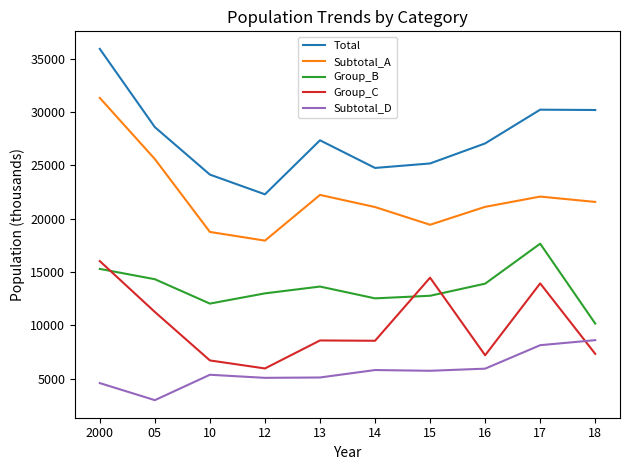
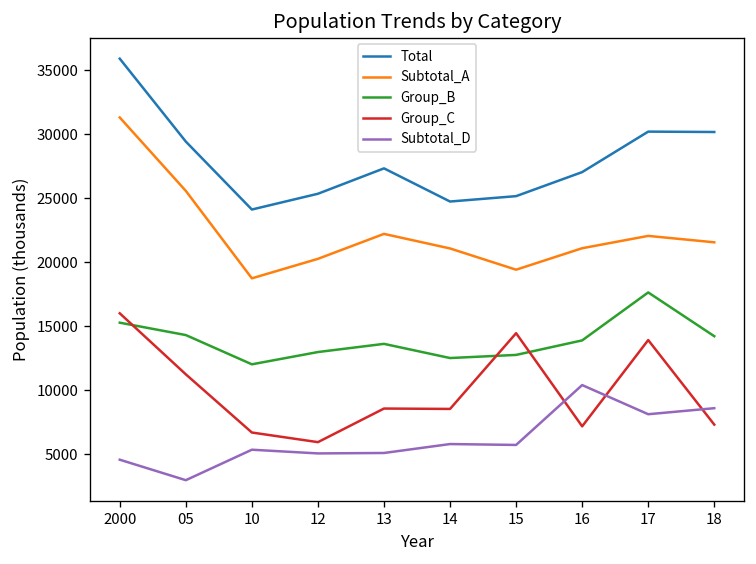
Total, 05: 28600 -> 29400
Total, 12: 22300 -> 25400
Subtotal_A, 12: 17900 -> 20300
Subtotal_D, 16: 5900 -> 10400
Group_B, 18: 10200 -> 14200
